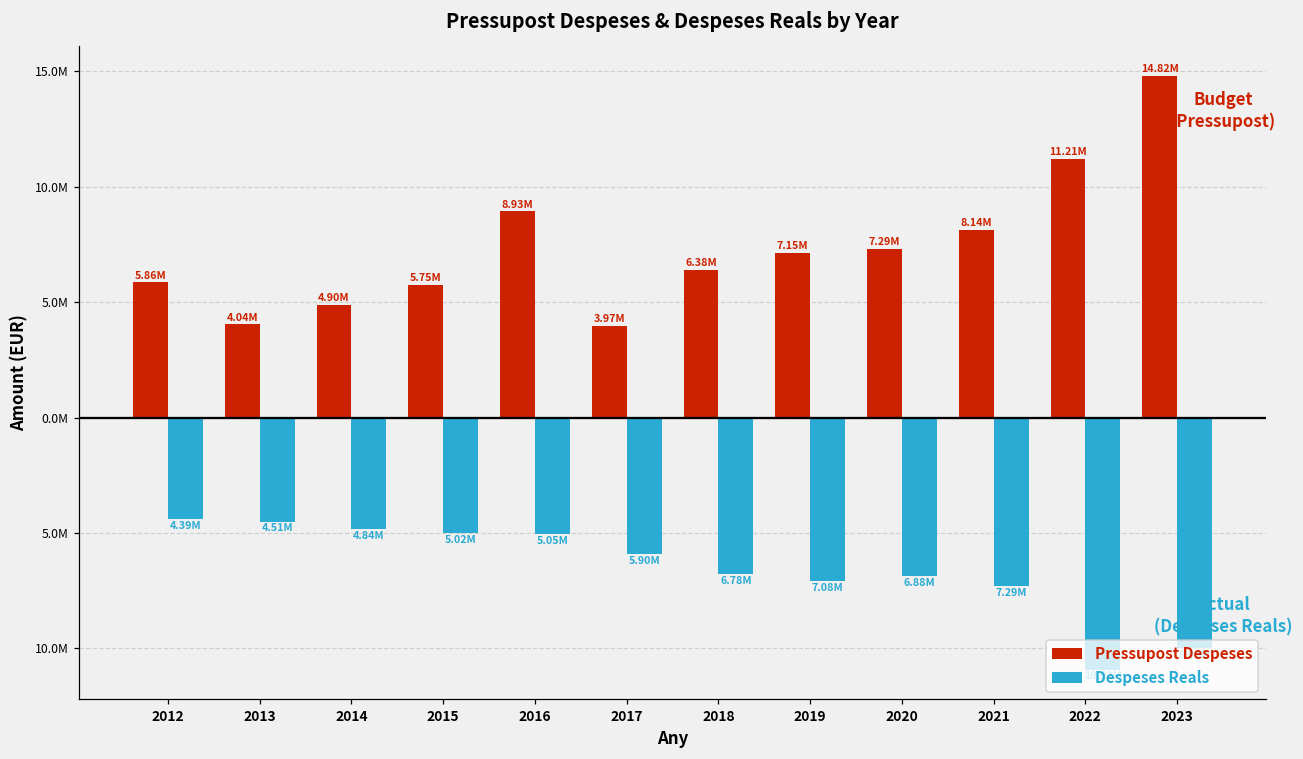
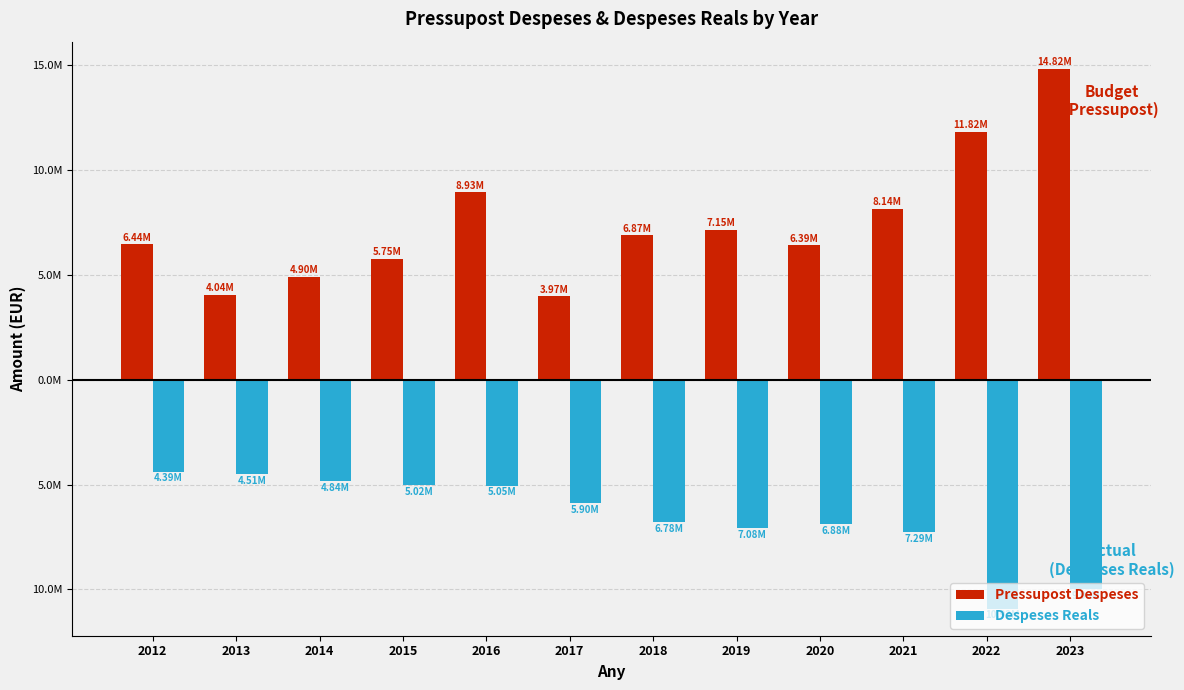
Pressupost Despeses, 2012: 5.86M -> 6.44M
Pressupost Despeses, 2018: 6.38M -> 6.87M
Pressupost Despeses, 2020: 7.29M -> 6.39M
Pressupost Despeses, 2022: 11.21M -> 11.82M
